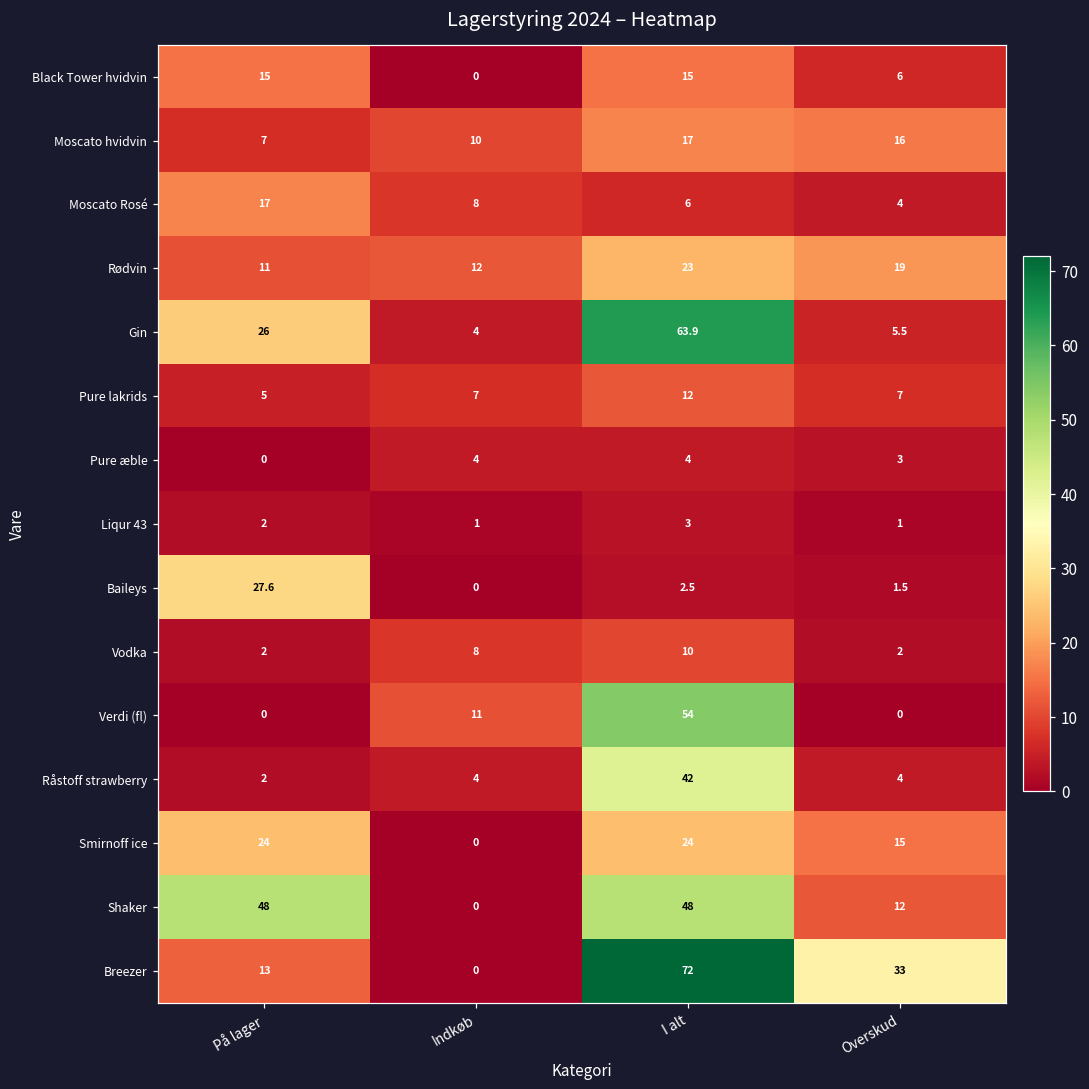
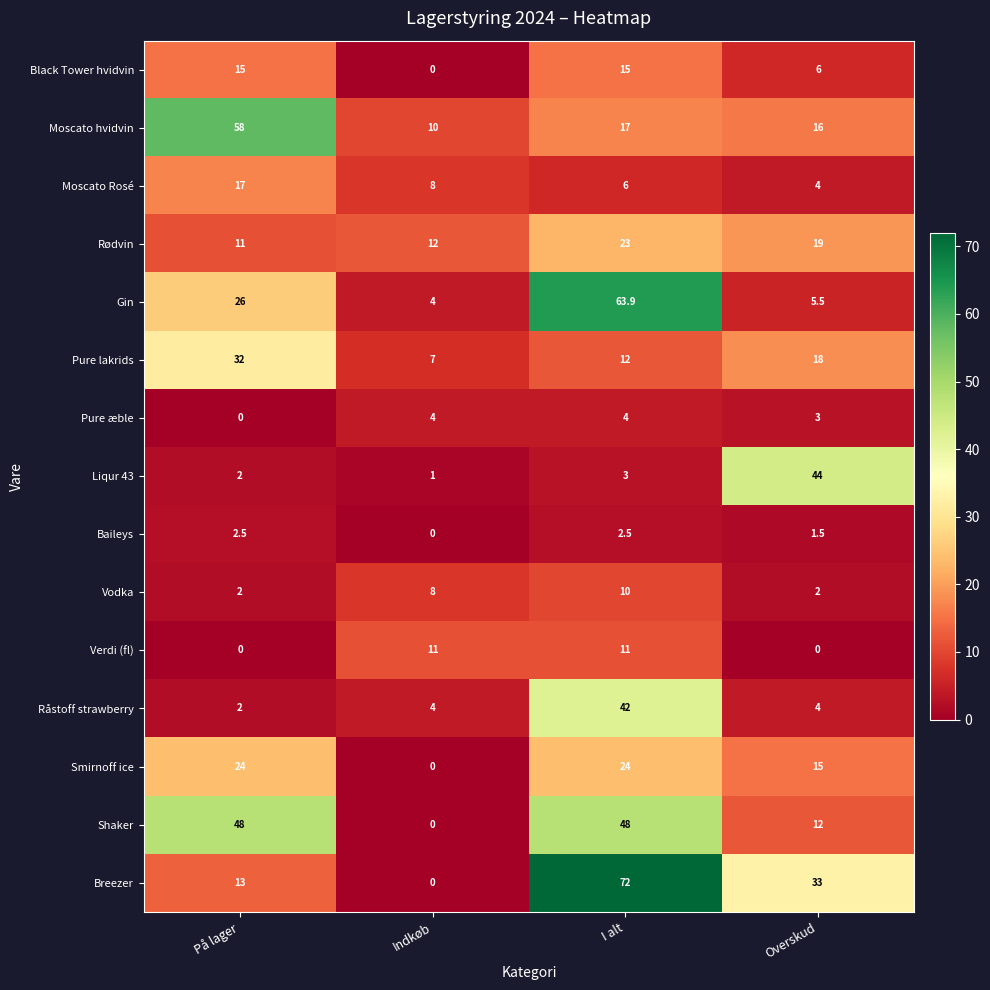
Moscato hvidvin, På lager: 7 -> 58
Pure lakrids, På lager: 5 -> 32
Pure lakrids, Overskud: 7 -> 18
Liqur 43, Overskud: 1 -> 44
Baileys, På lager: 27.6 -> 2.5
Verdi (fl), I alt: 54 -> 11
